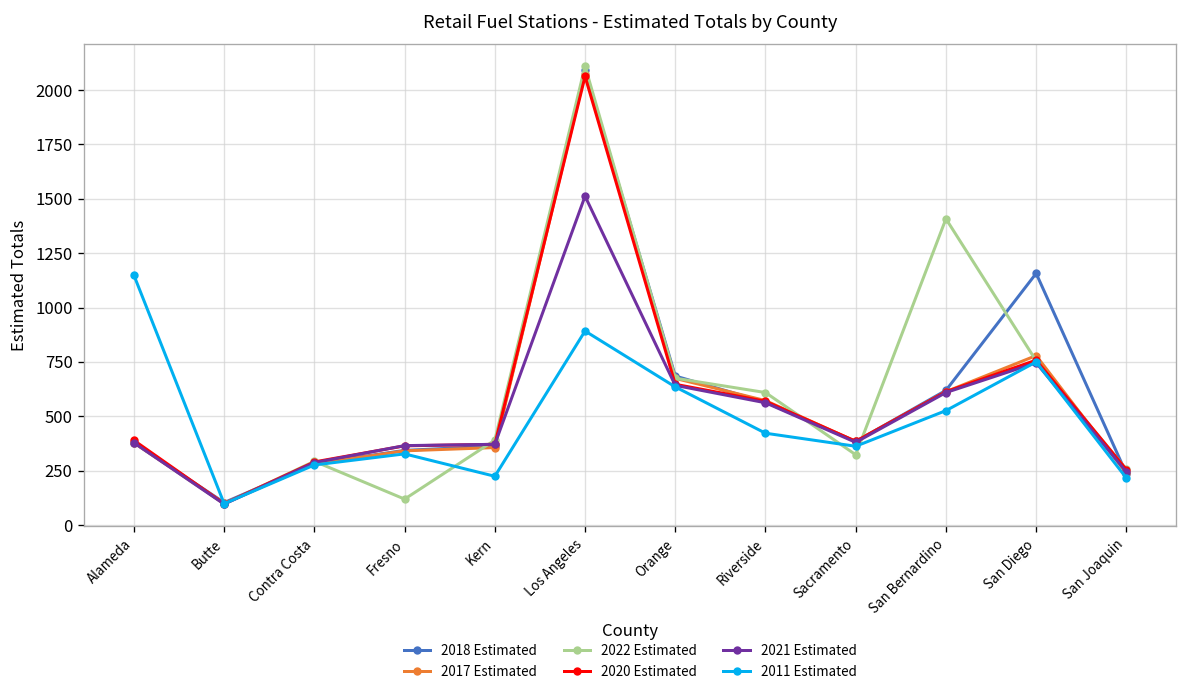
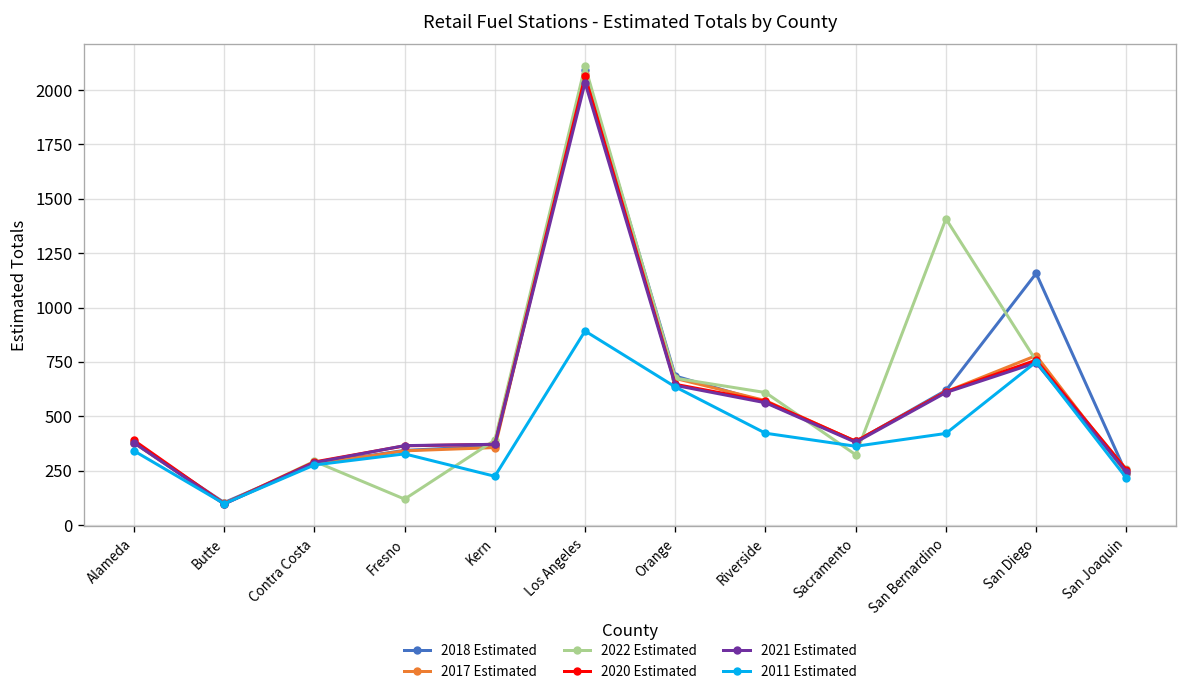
2011 Estimated, Alameda: 1150 -> 340
2021 Estimated, Los Angeles: 1510 -> 2030
2011 Estimated, San Bernardino: 530 -> 420
